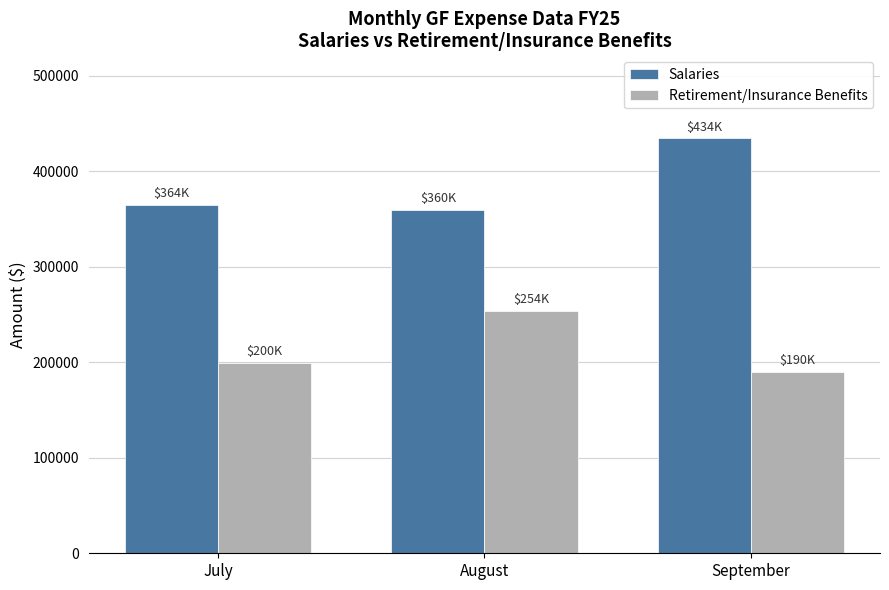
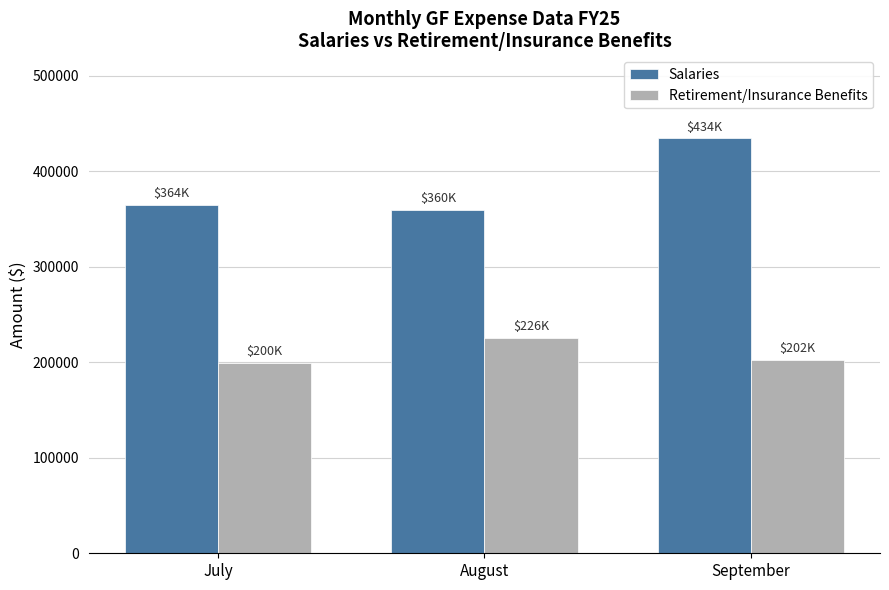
Retirement/Insurance Benefits, August: $254K -> $226K
Retirement/Insurance Benefits, September: $190K -> $202K
